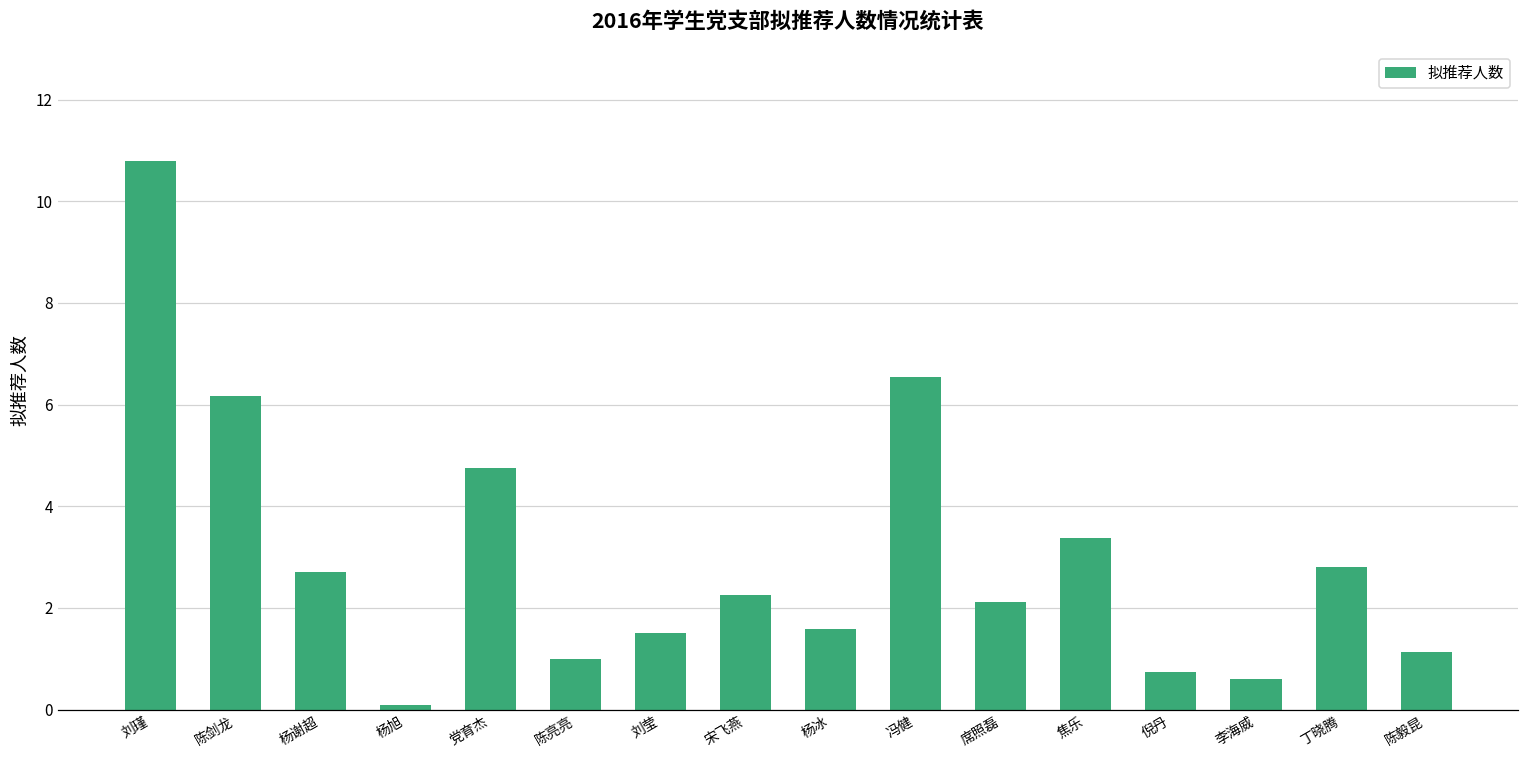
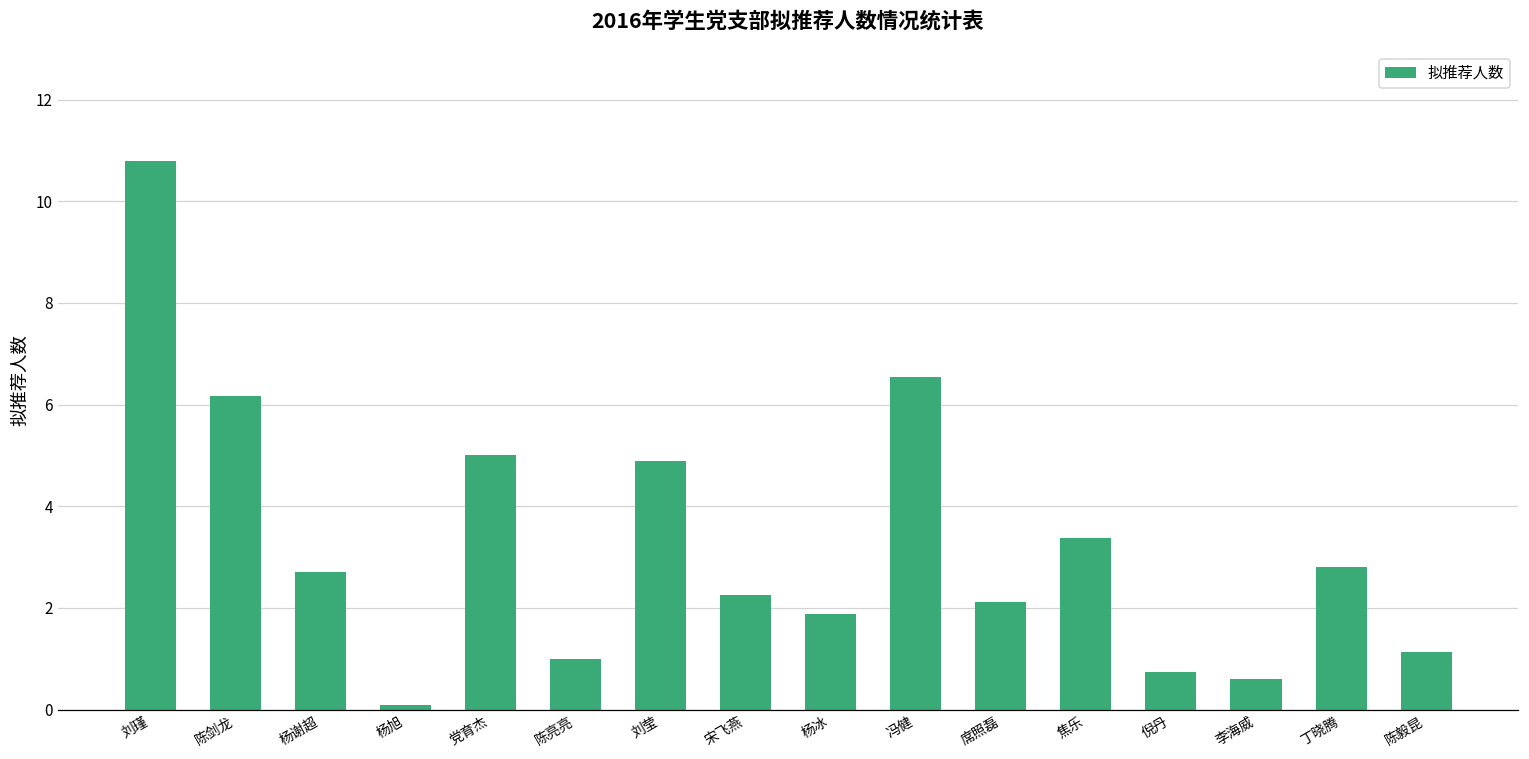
党育杰: 4.8 -> 5.0
刘莹: 1.5 -> 4.9
杨冰: 1.6 -> 1.9
